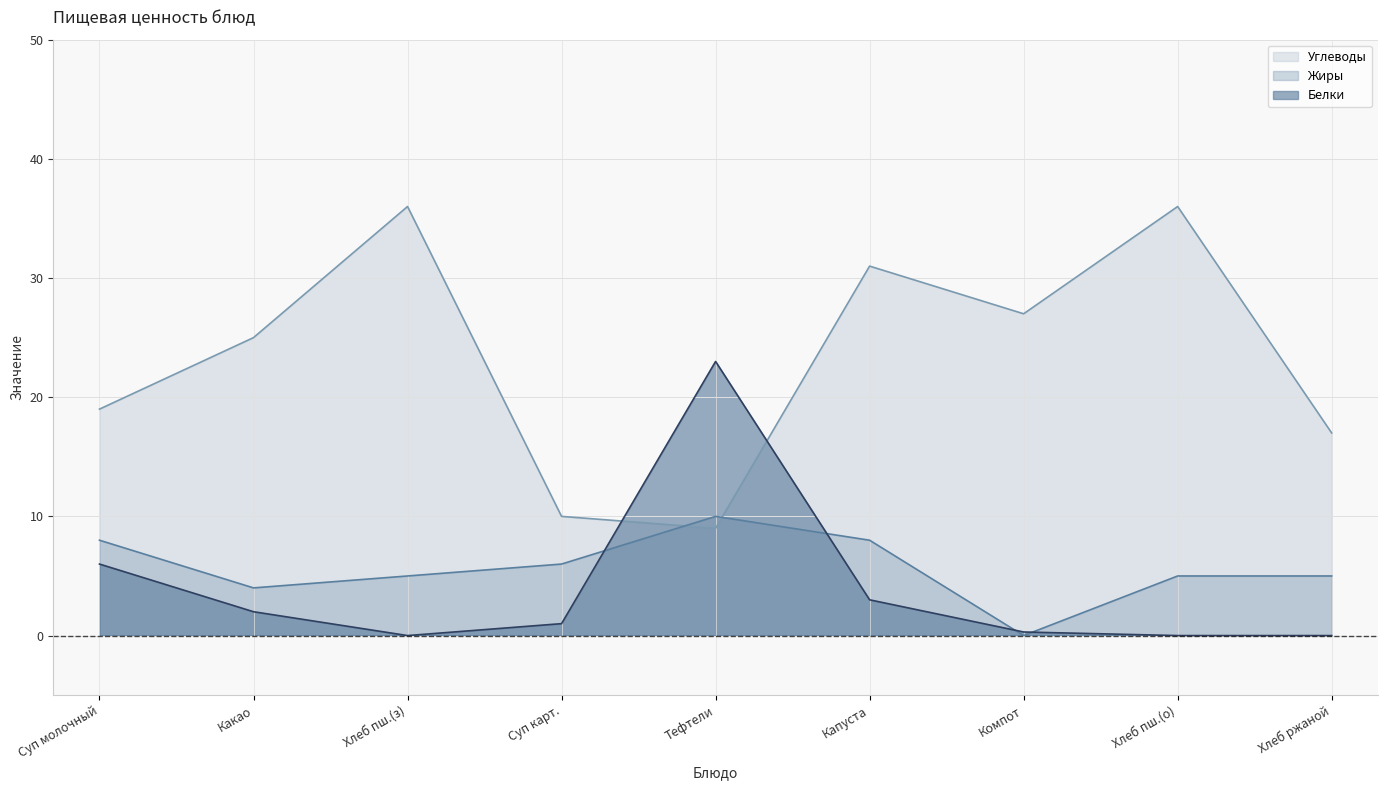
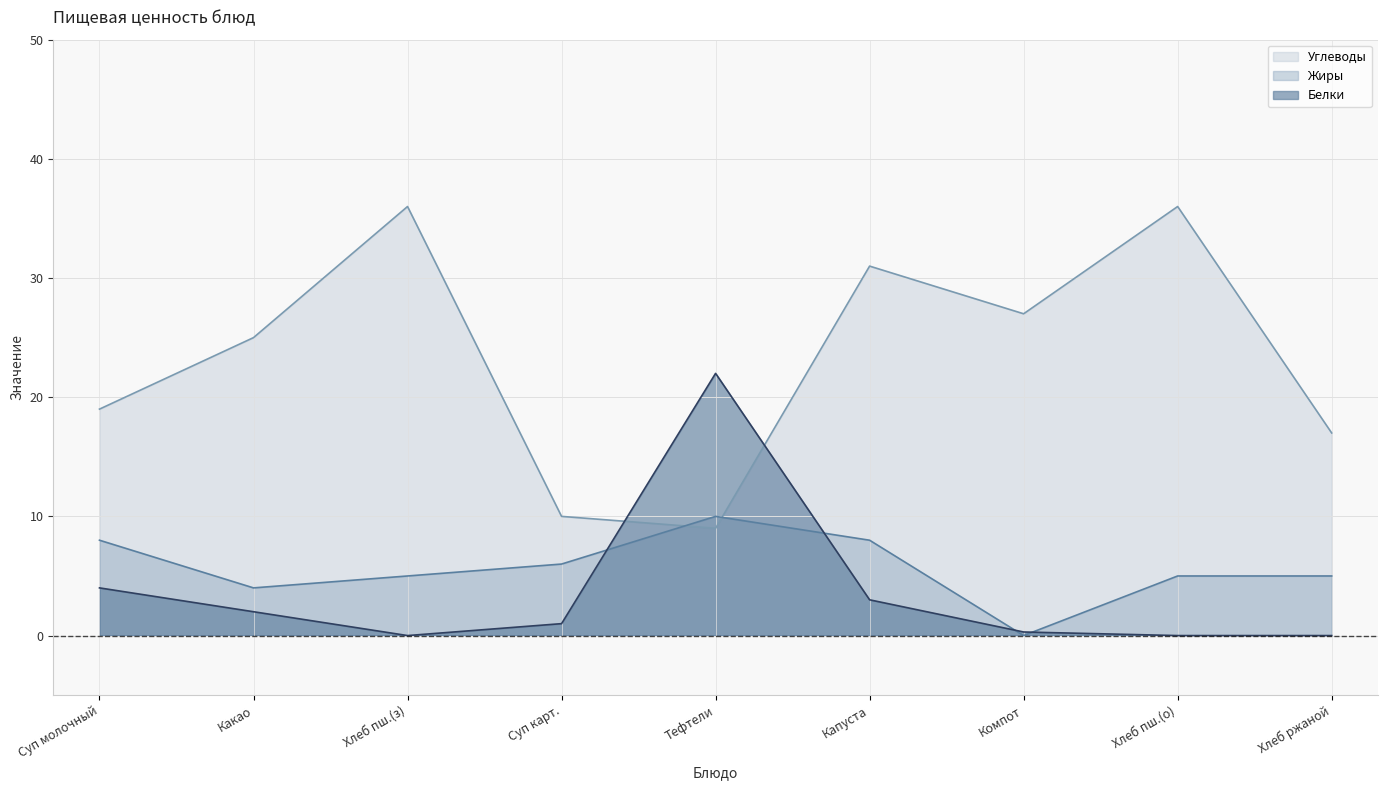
Белки, Суп молочный: 6 -> 4
Белки, Тефтели: 23 -> 22
